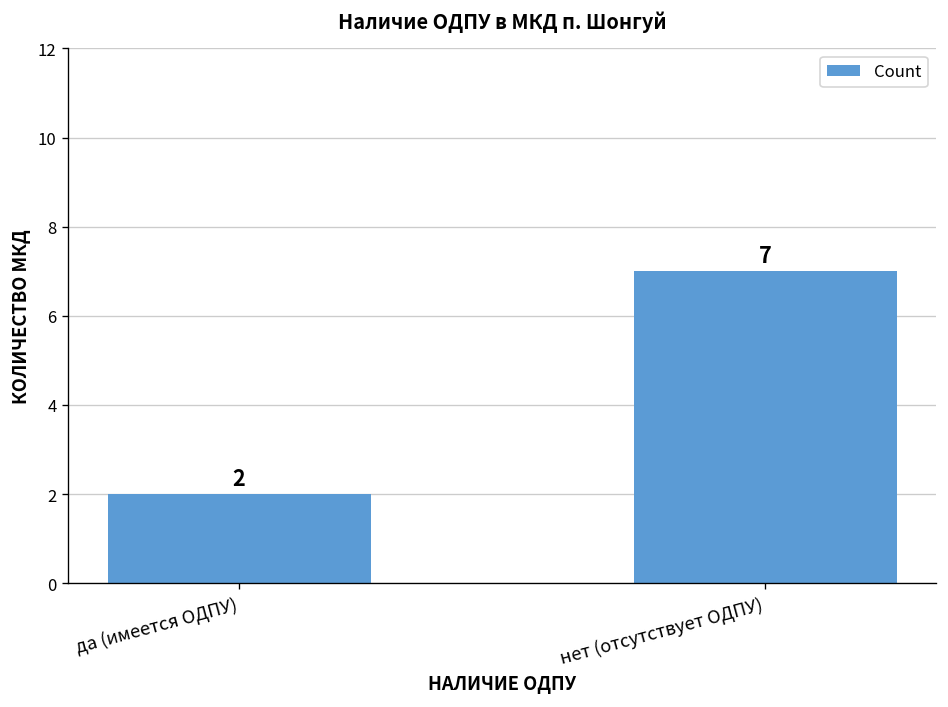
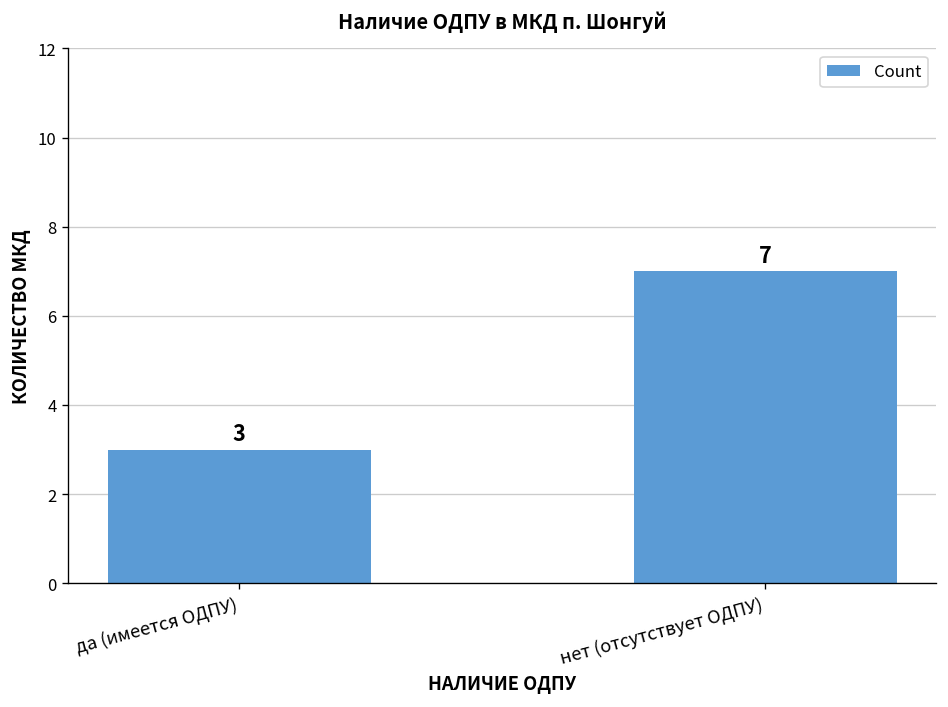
да (имеется ОДПУ): 2 -> 3
